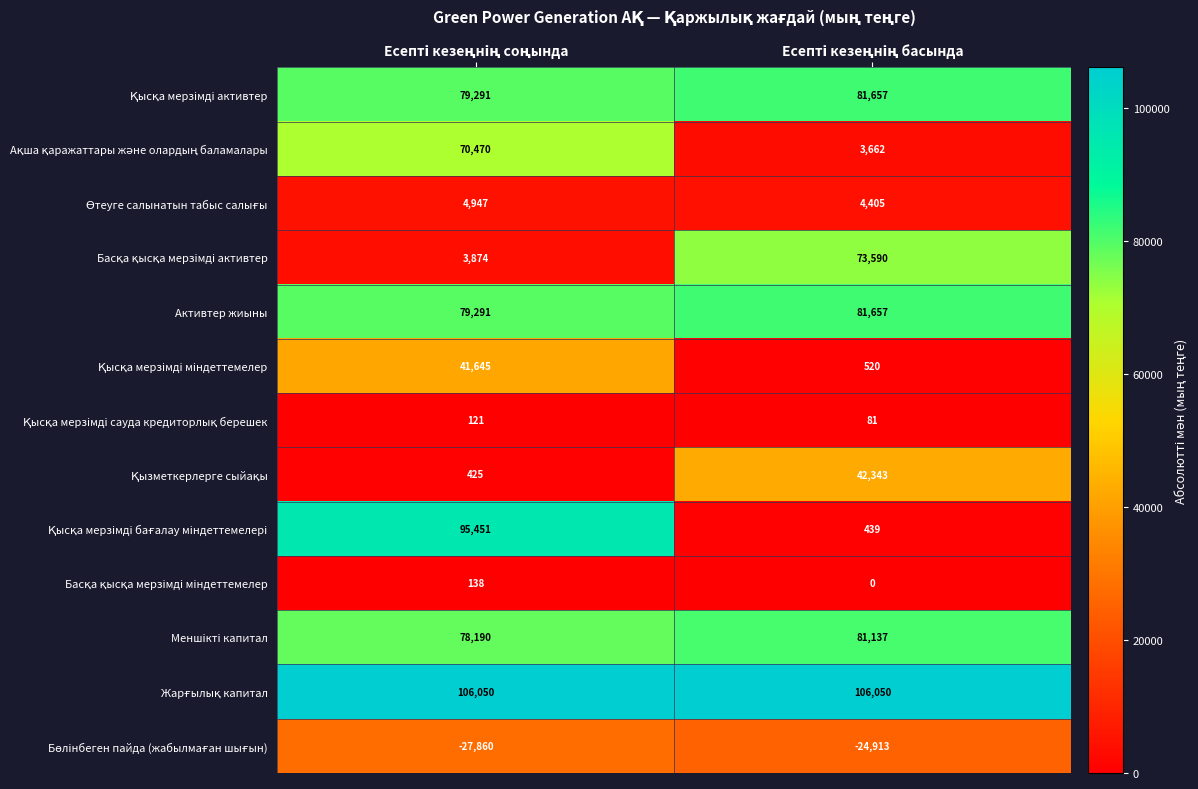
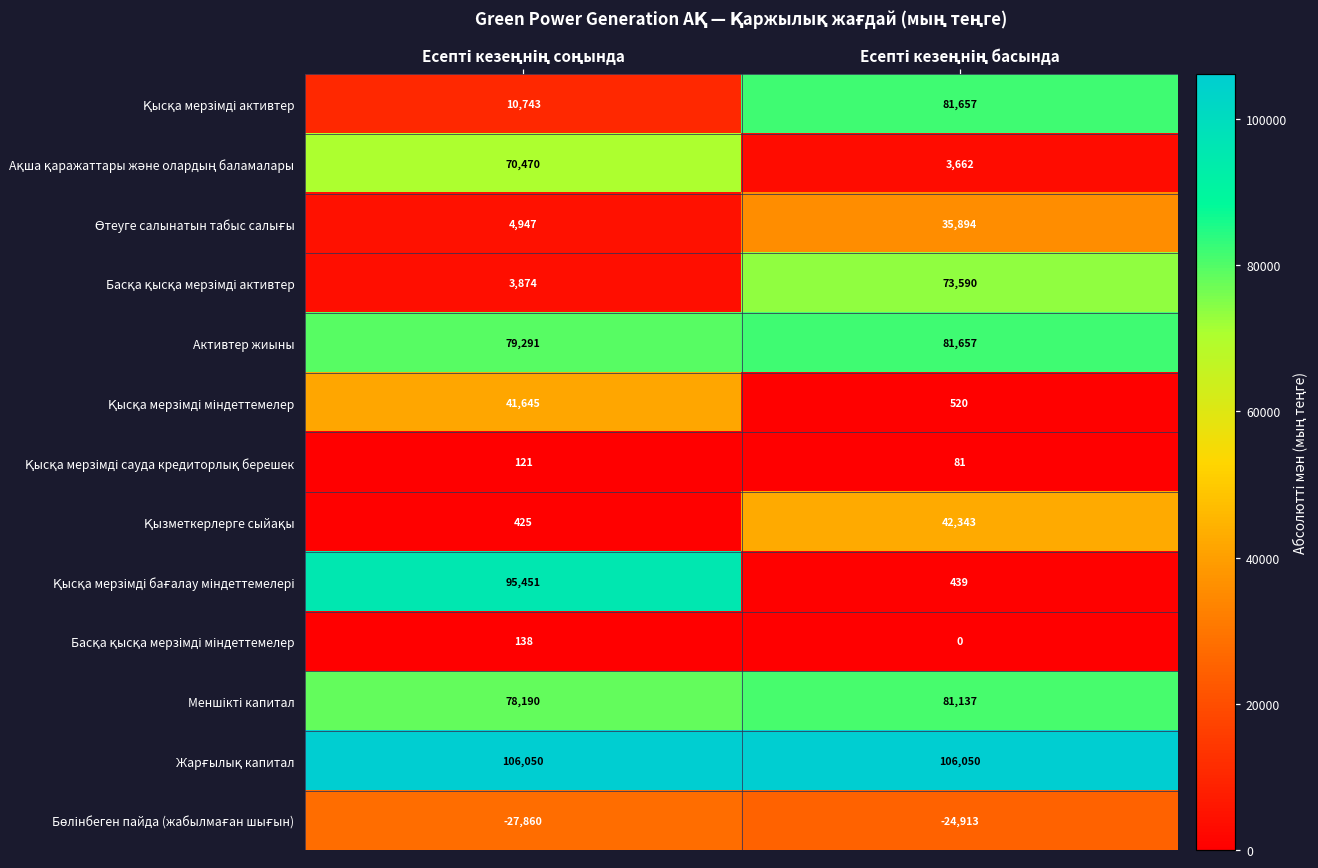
Қысқа мерзімді активтер, Есепті кезеңнің соңында: 79,291 -> 10,743
Өтеуге салынатын табыс салығы, Есепті кезеңнің басында: 4,405 -> 35,894
